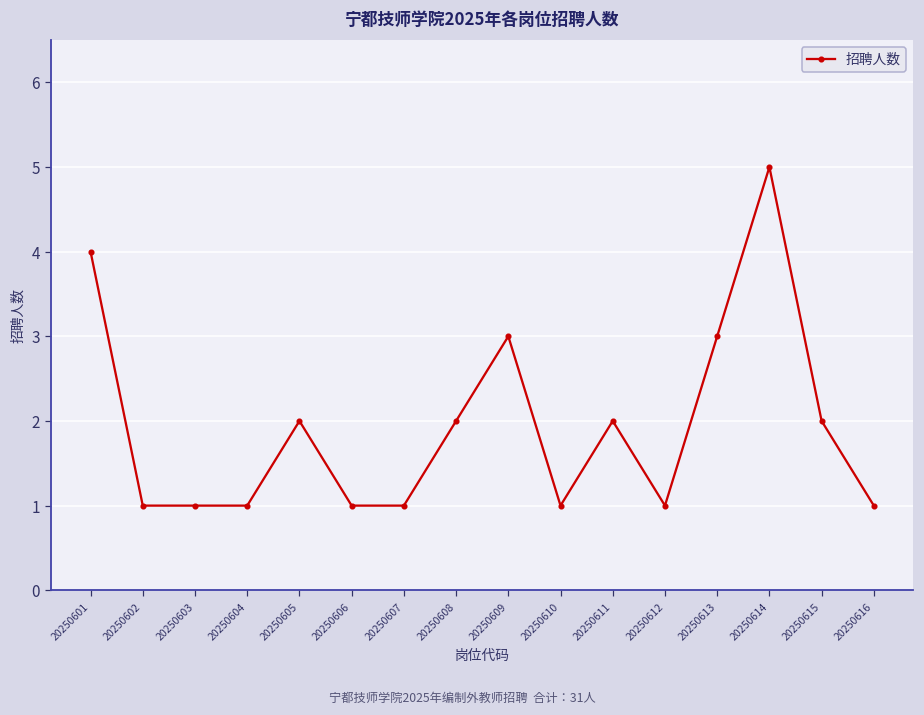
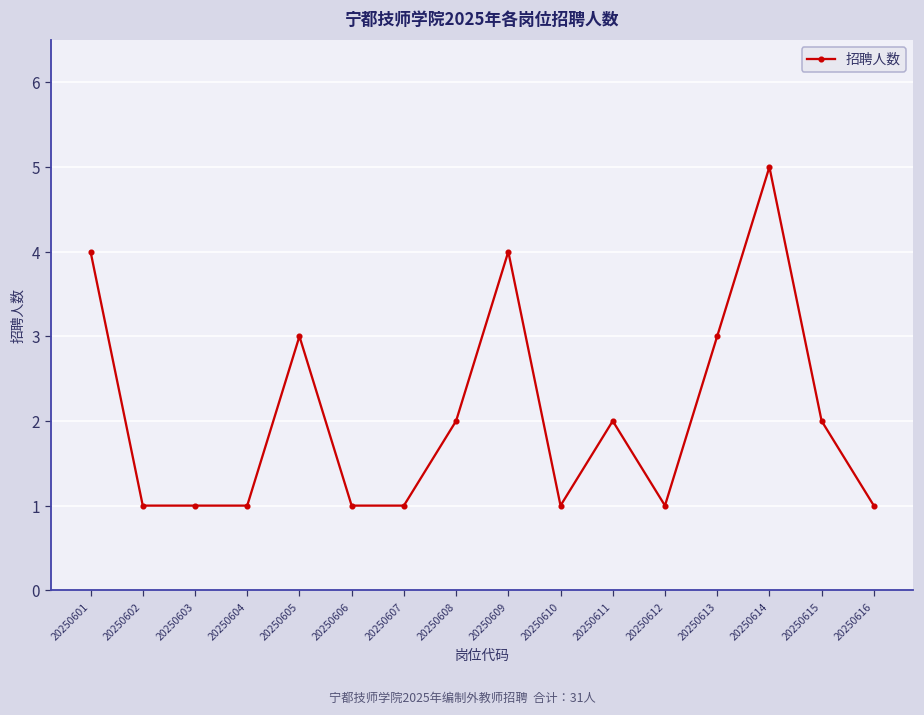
20250605: 2 -> 3
20250609: 3 -> 4
